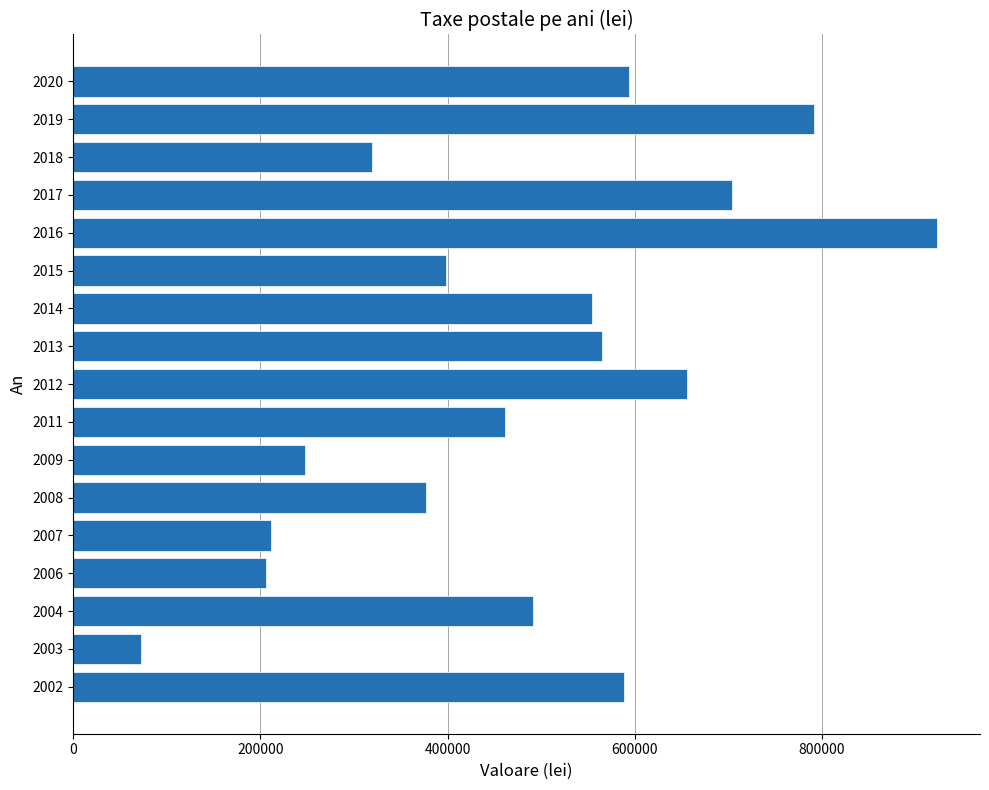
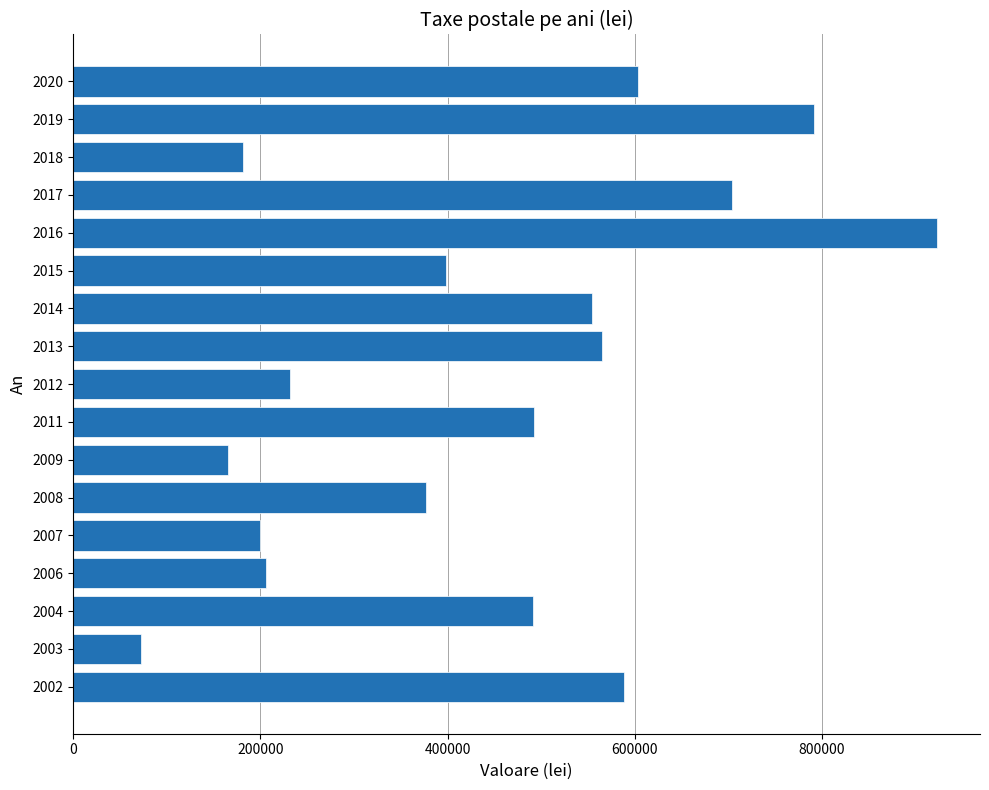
2020: 590000 -> 600000
2018: 320000 -> 180000
2012: 660000 -> 230000
2011: 460000 -> 490000
2009: 250000 -> 170000
2007: 210000 -> 200000
